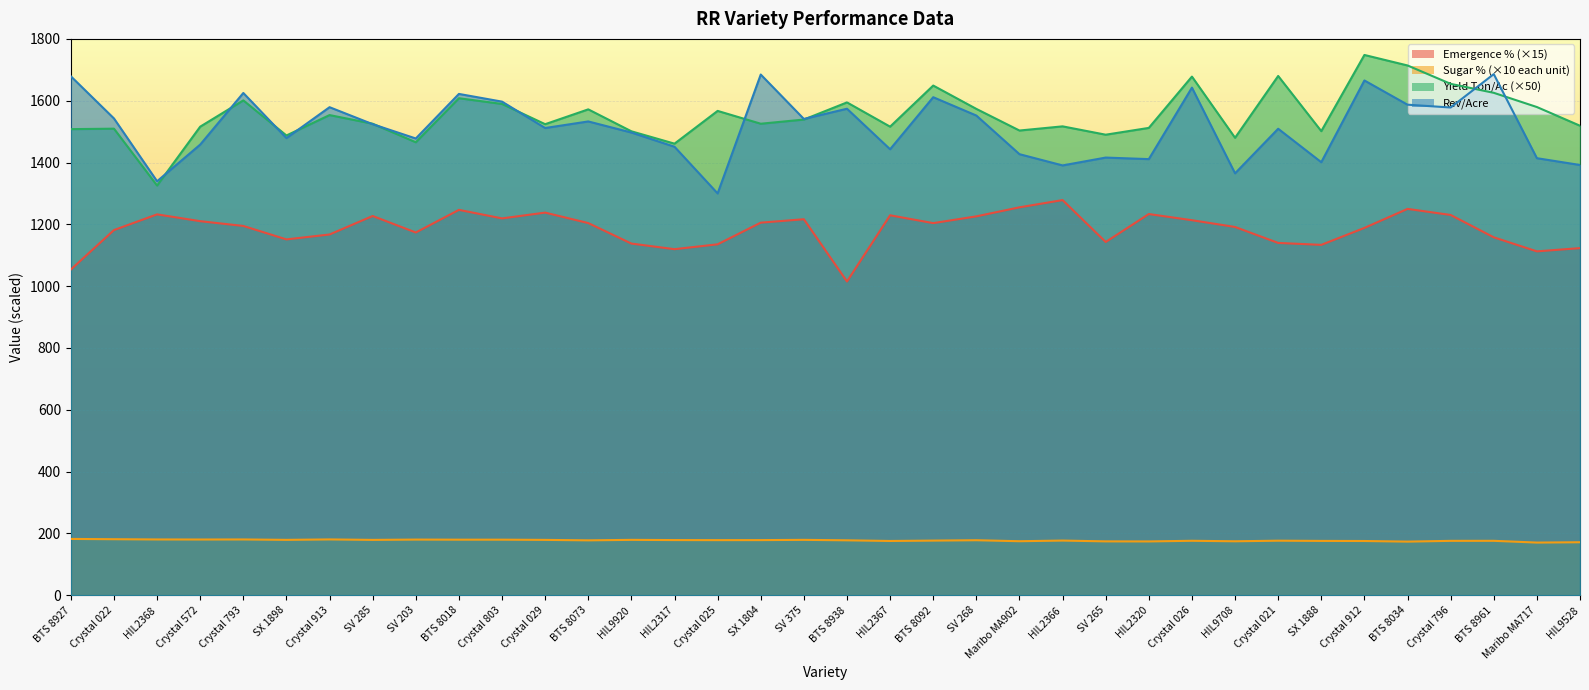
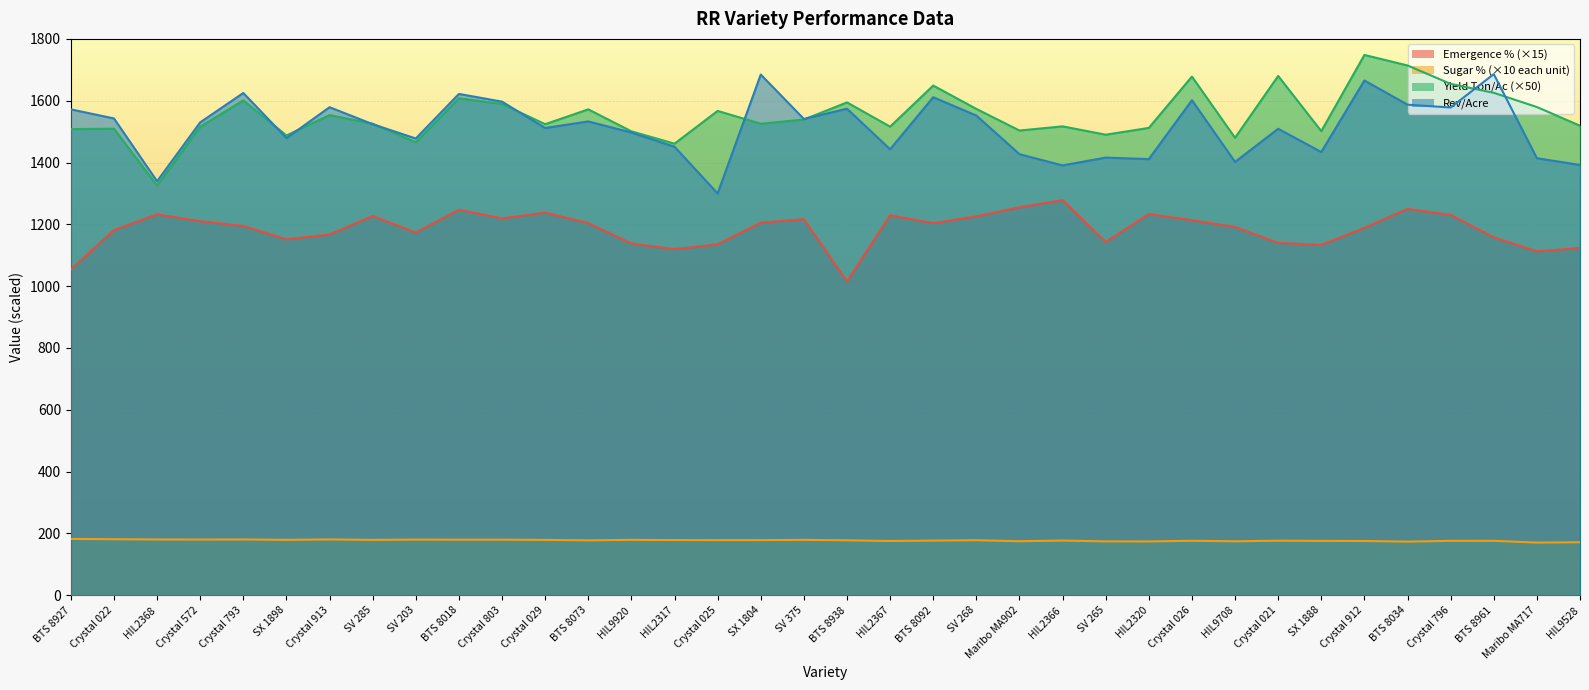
Rev/Acre, BTS 8927: 1680 -> 1570
Rev/Acre, Crystal 572: 1460 -> 1530
Rev/Acre, Crystal 026: 1640 -> 1600
Rev/Acre, HIL9708: 1370 -> 1400
Rev/Acre, SX 1888: 1400 -> 1430
